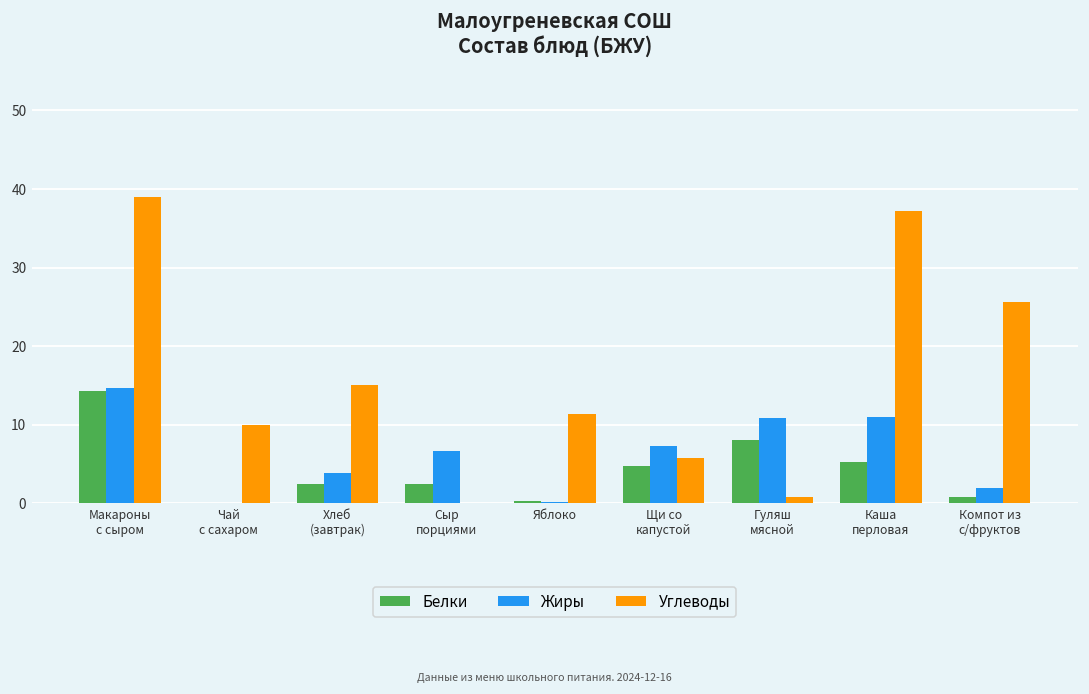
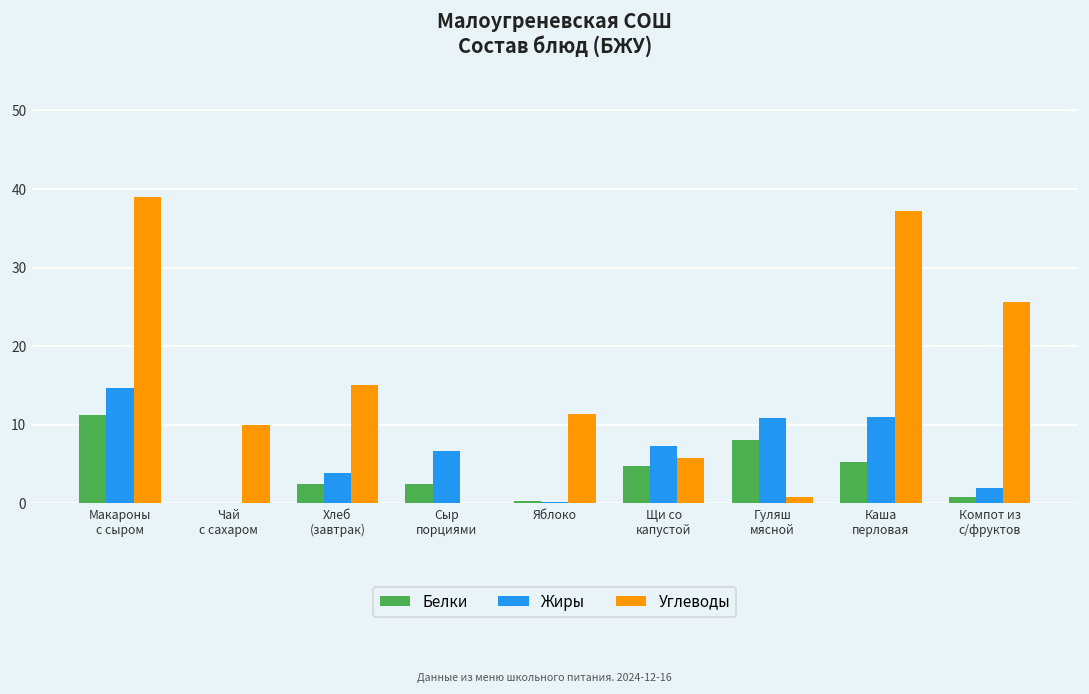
Белки, Макароны с сыром: 14 -> 11
